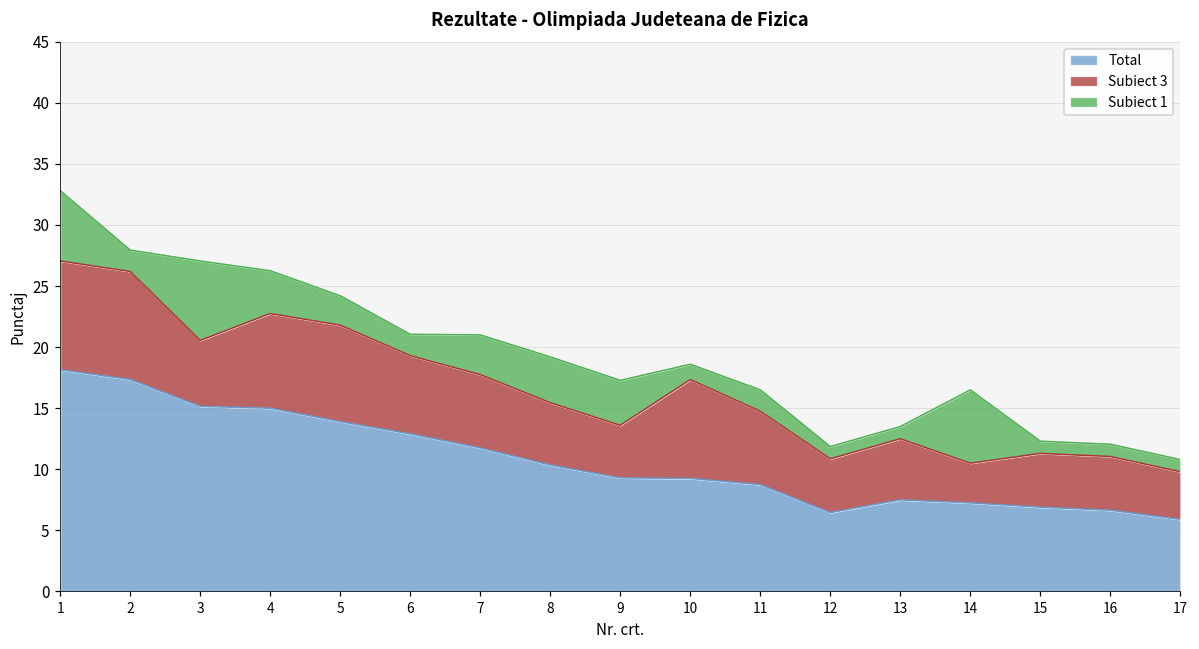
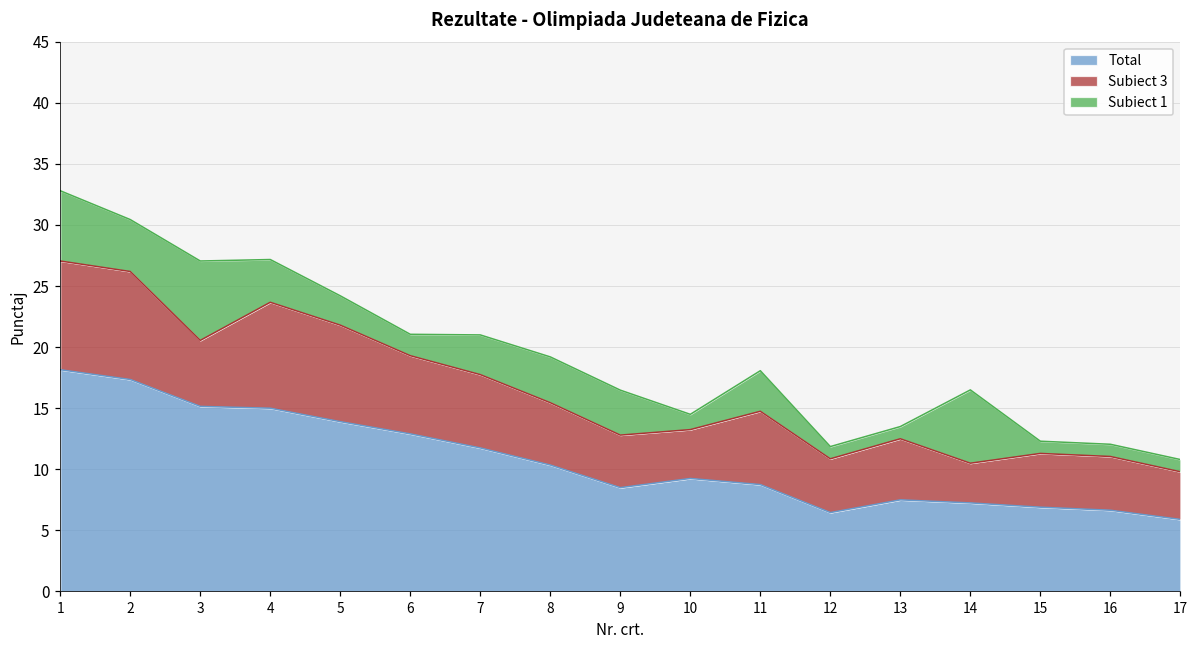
Subiect 1, 2: 1.8 -> 4.3
Subiect 3, 4: 7.8 -> 8.7
Total, 9: 9.3 -> 8.5
Subiect 3, 10: 8.1 -> 4.0
Subiect 1, 11: 1.8 -> 3.3
